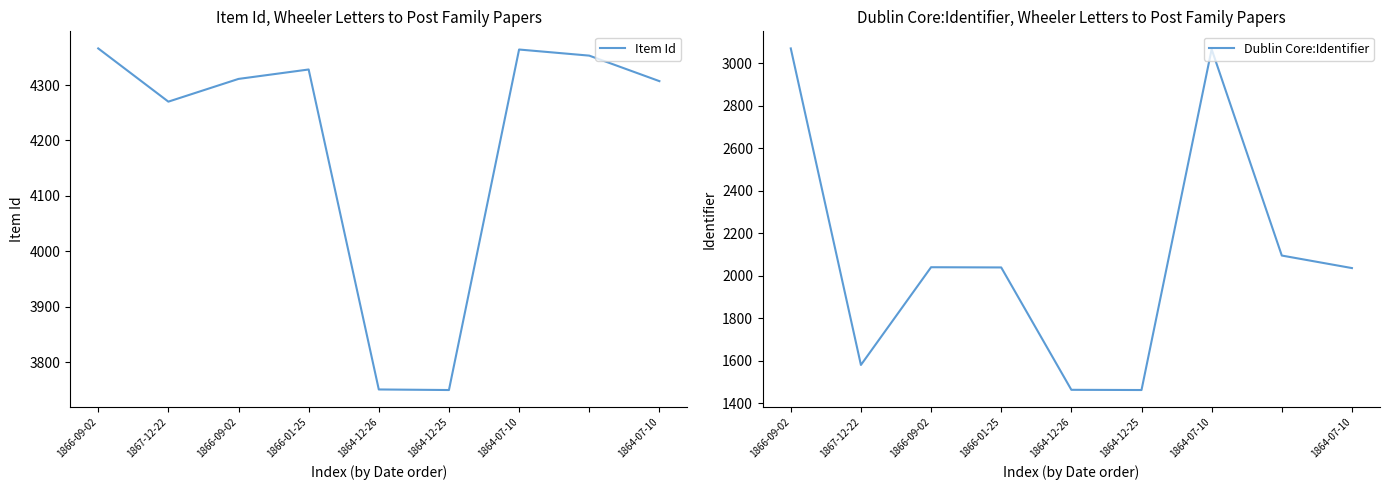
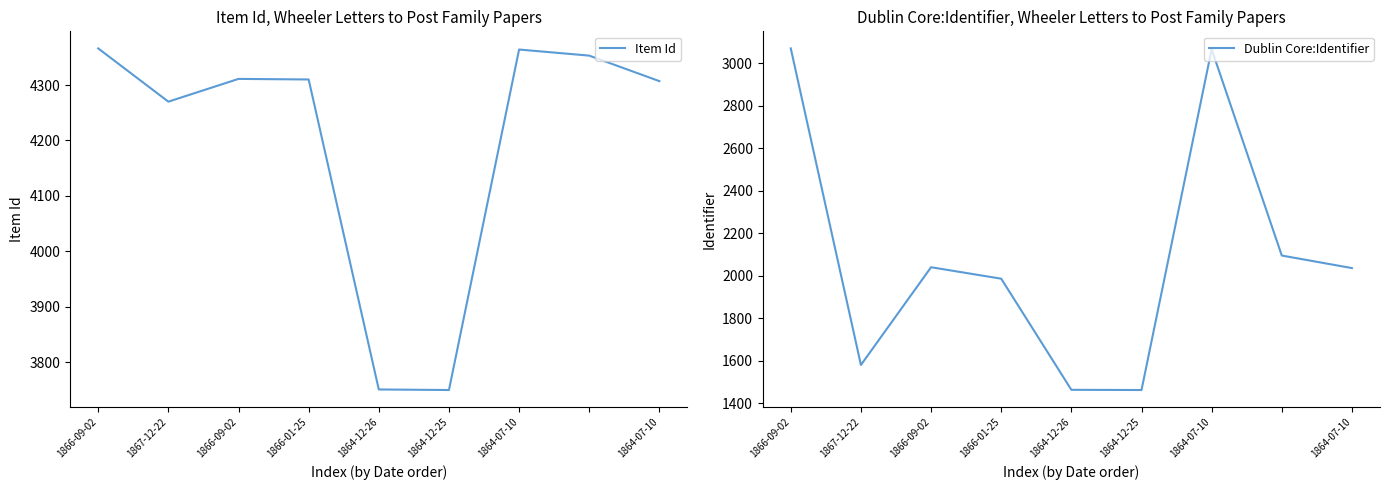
Item Id, Wheeler Letters to Post Family Papers, 1866-01-25: 4330 -> 4310
Dublin Core:Identifier, Wheeler Letters to Post Family Papers, 1866-01-25: 2040 -> 1990
